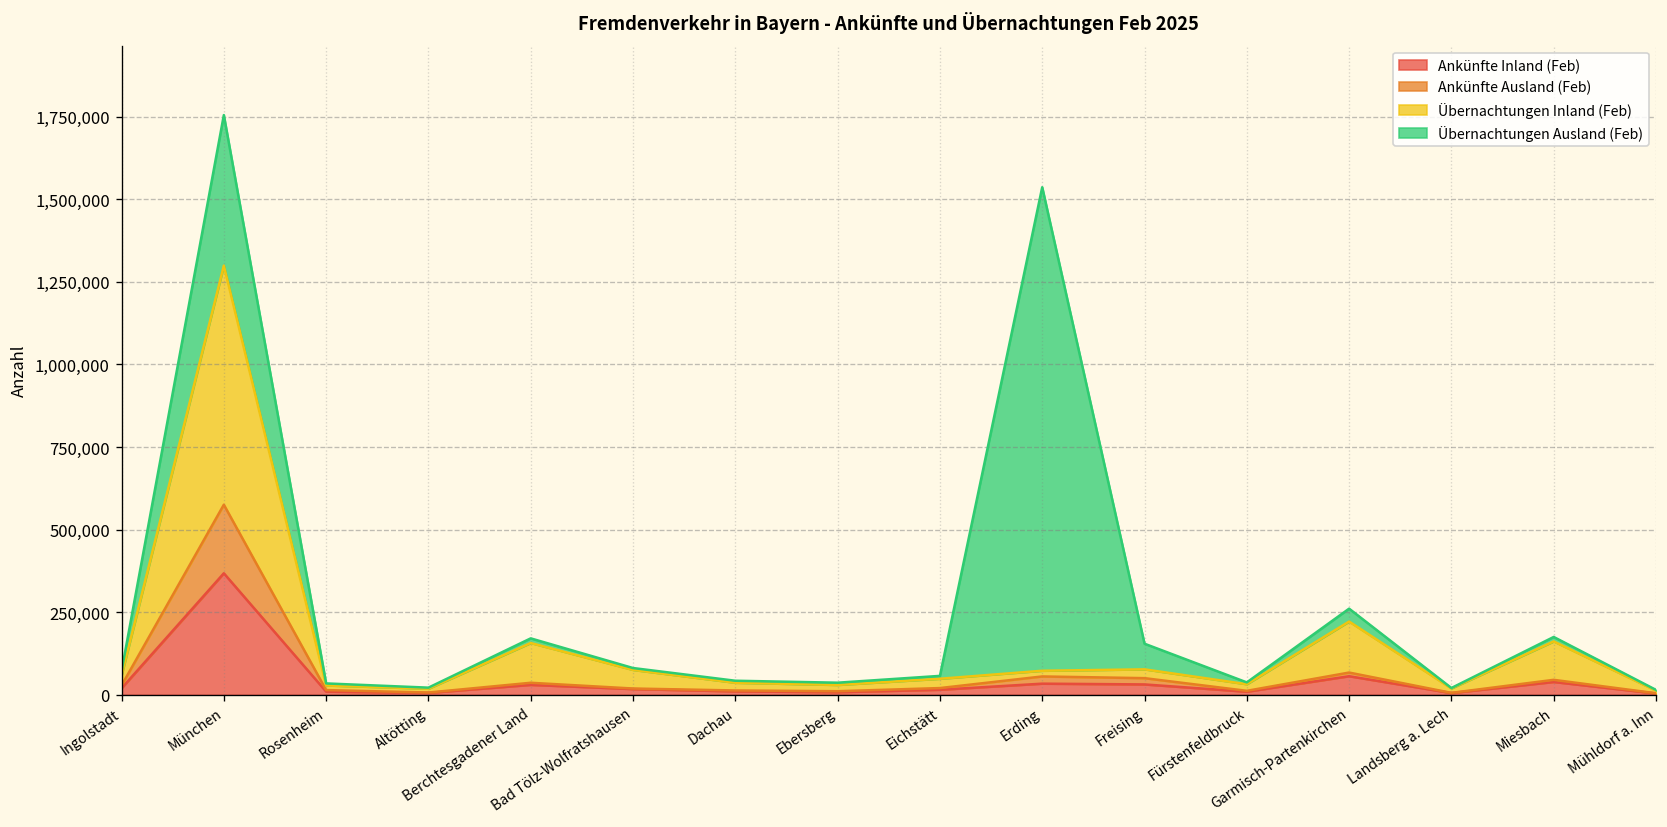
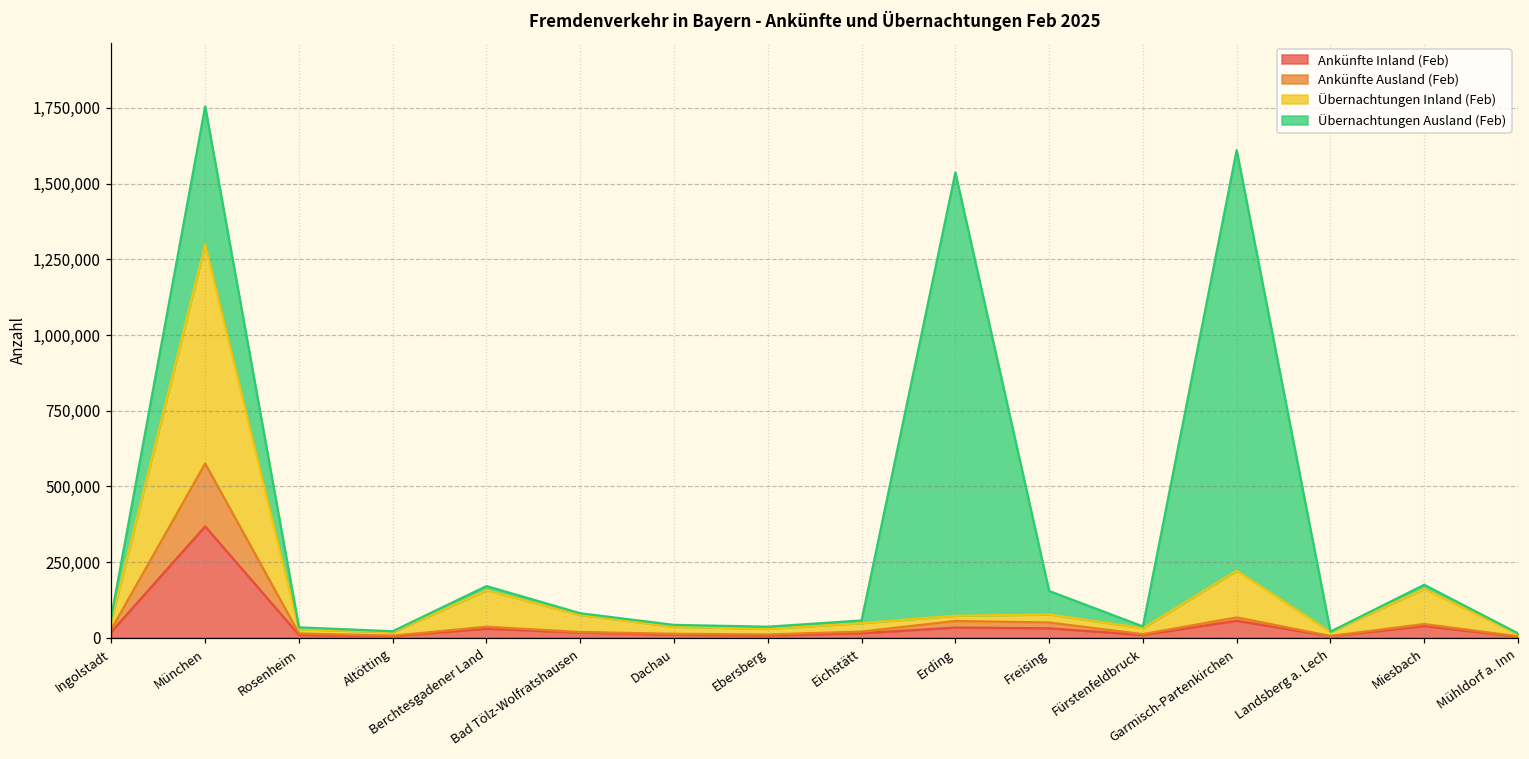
Übernachtungen Ausland (Feb), Garmisch-Partenkirchen: 40,000 -> 1,390,000
